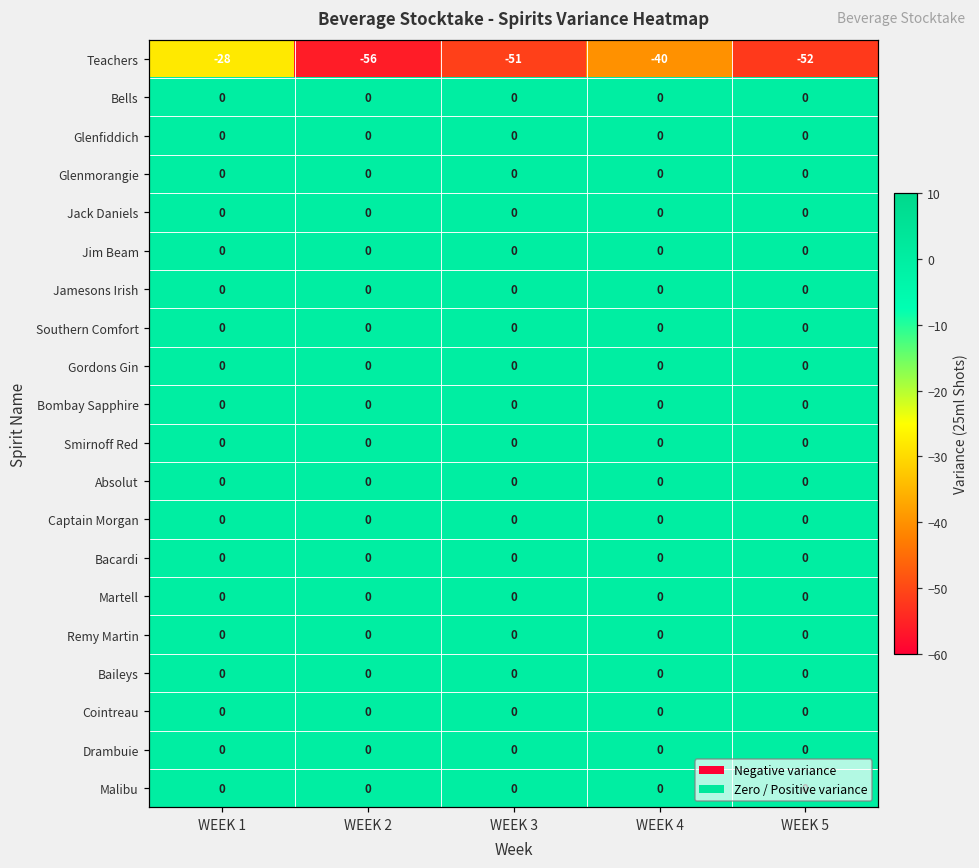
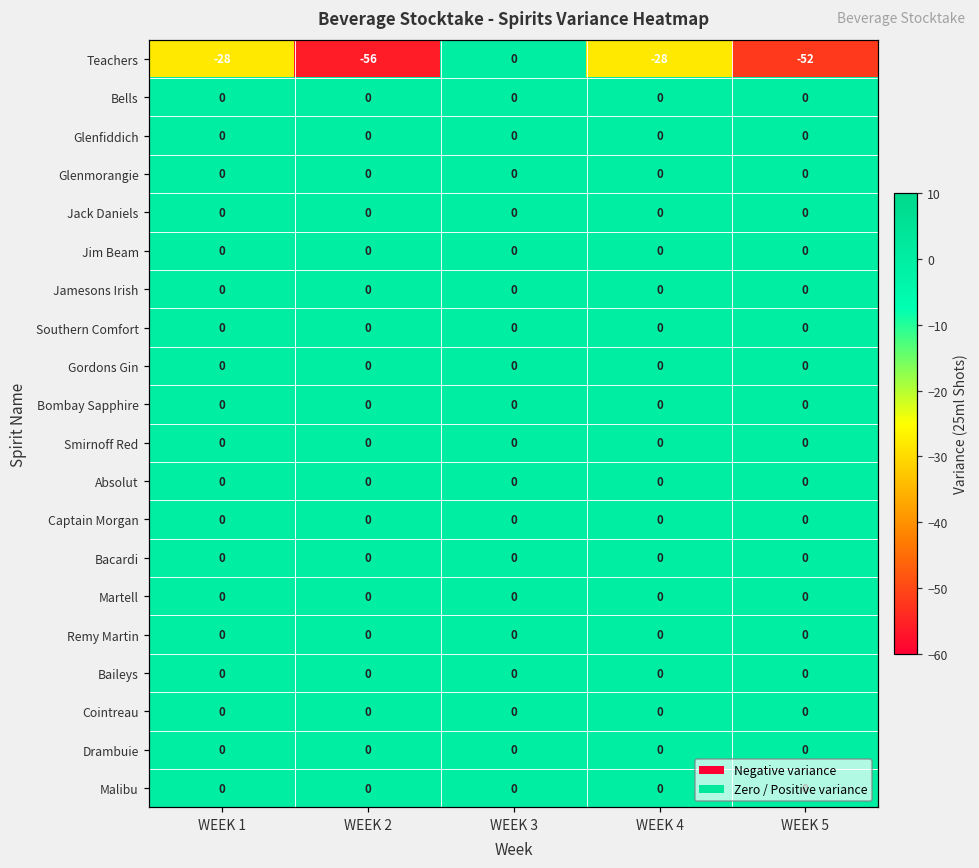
Teachers, WEEK 3: -51 -> 0
Teachers, WEEK 4: -40 -> -28
